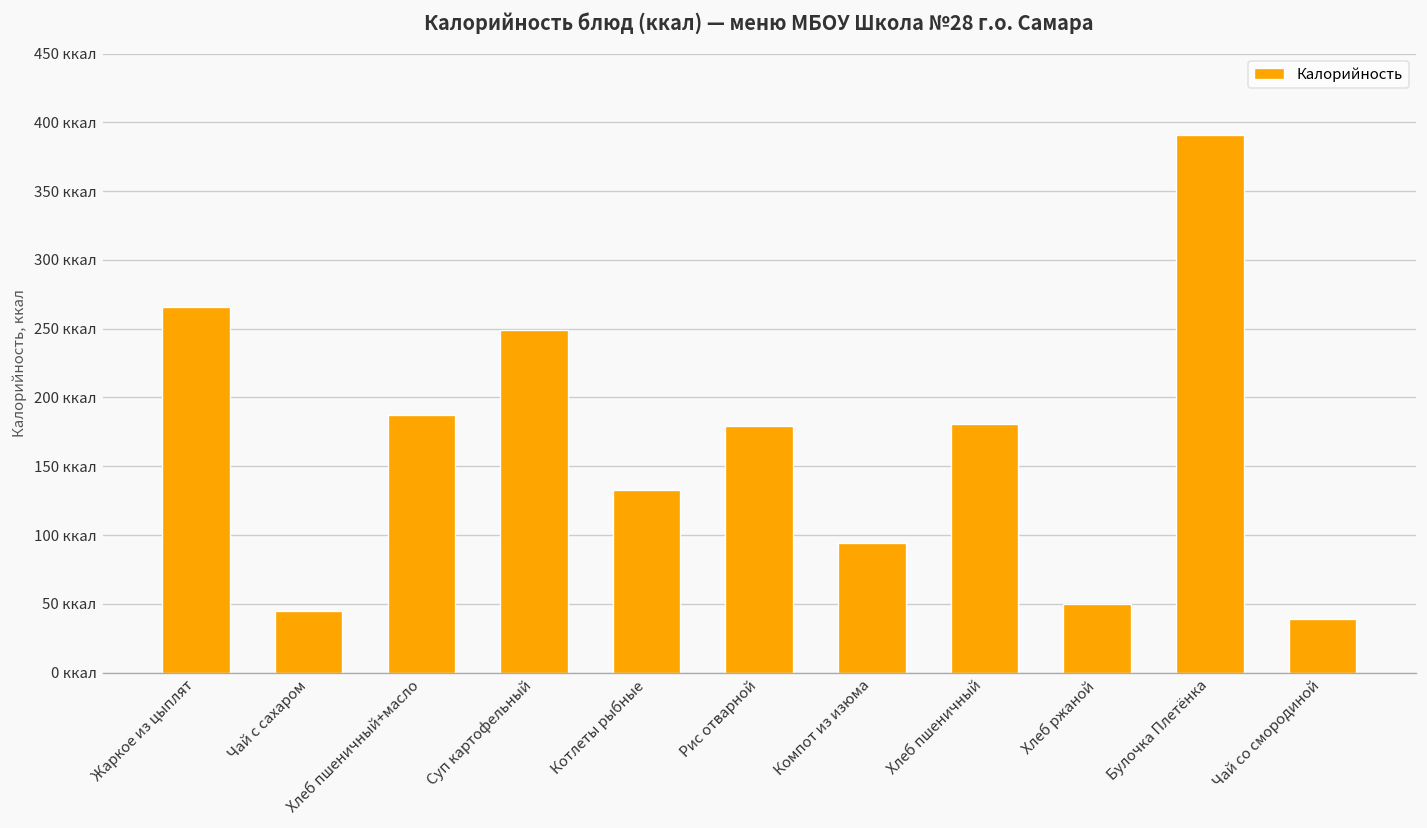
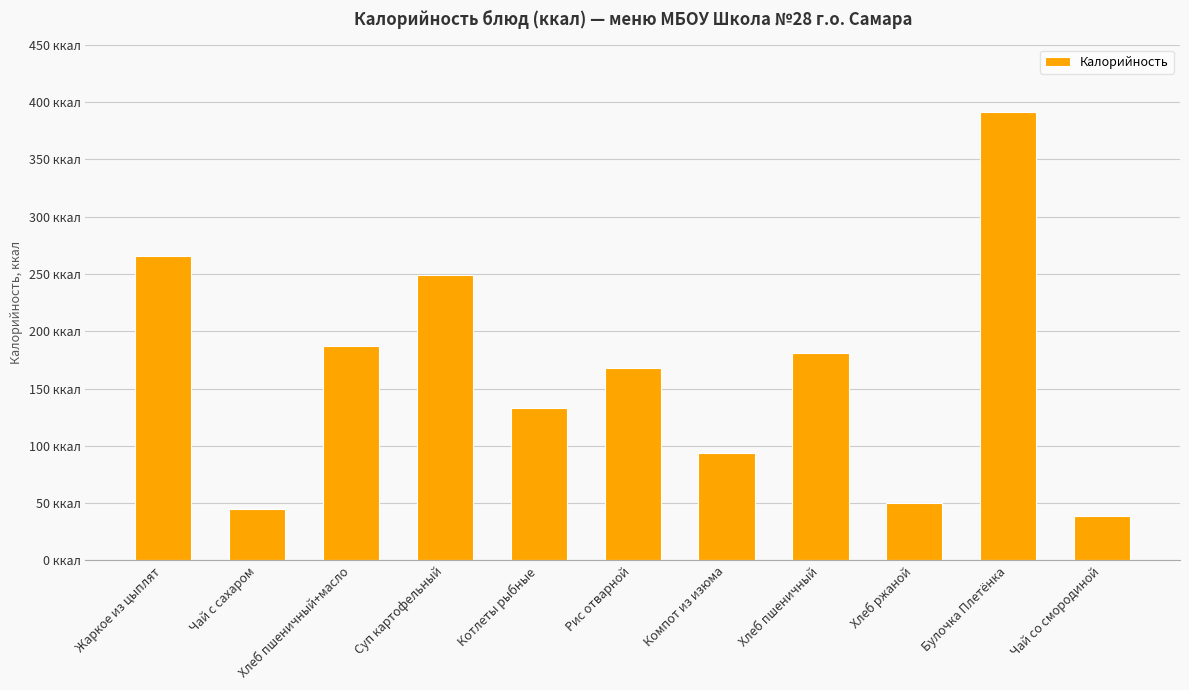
Рис отварной: 179 ккал -> 168 ккал
